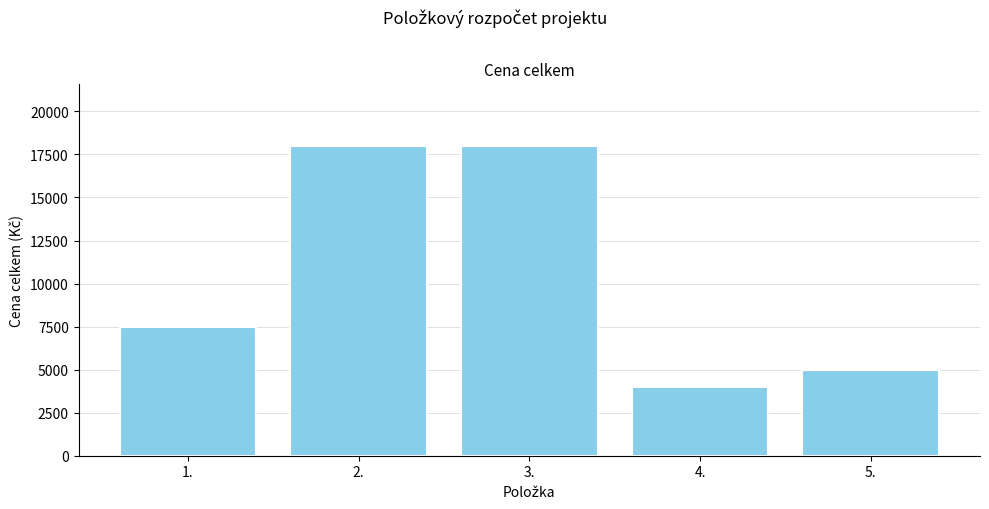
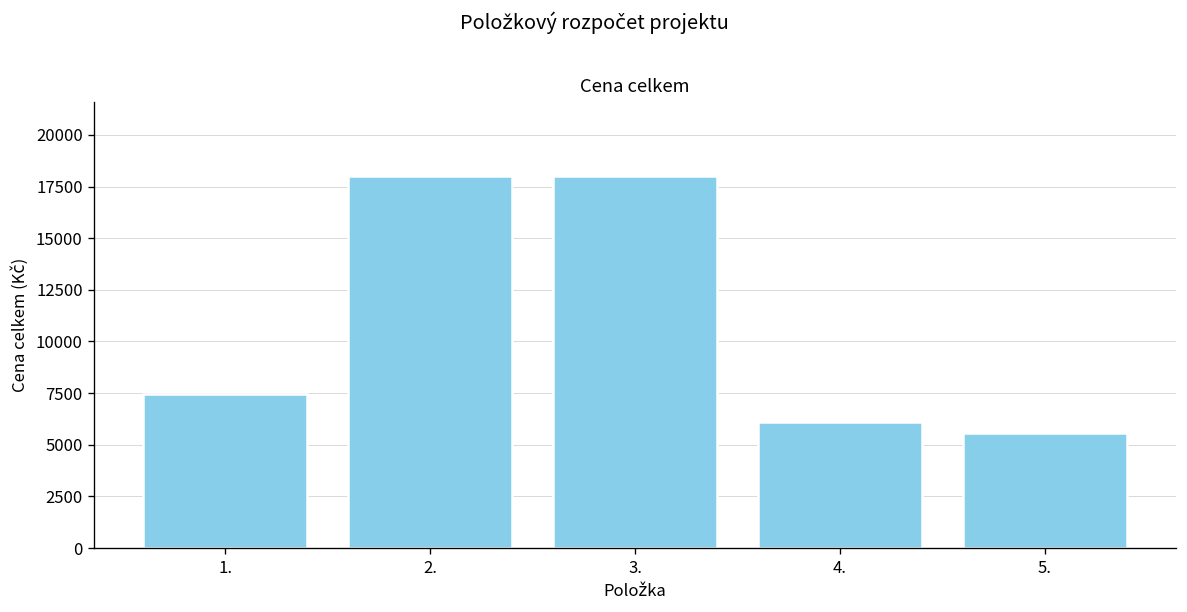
4.: 4000 -> 6100
5.: 5000 -> 5600
